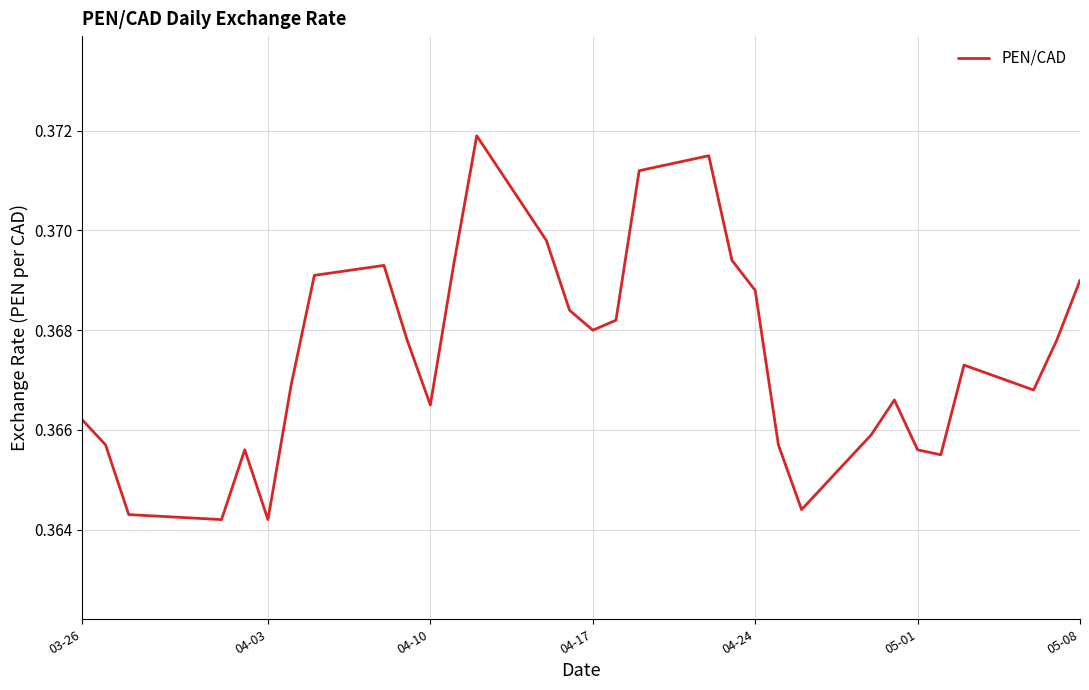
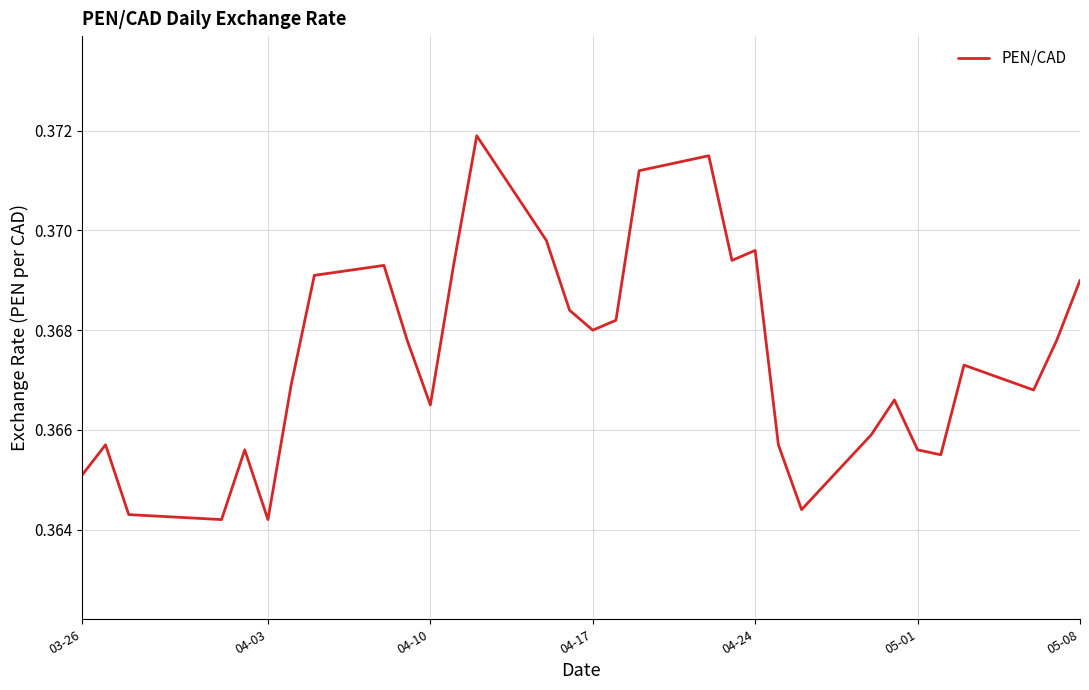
03-26: 0.3662 -> 0.3651
04-24: 0.3688 -> 0.3696
